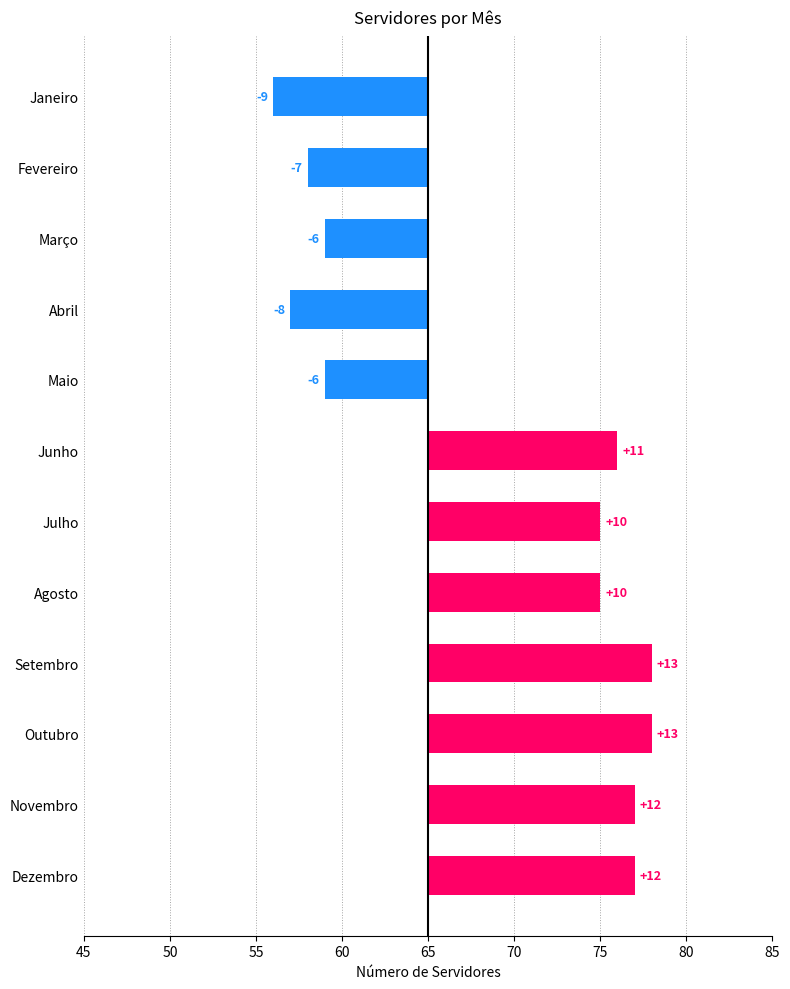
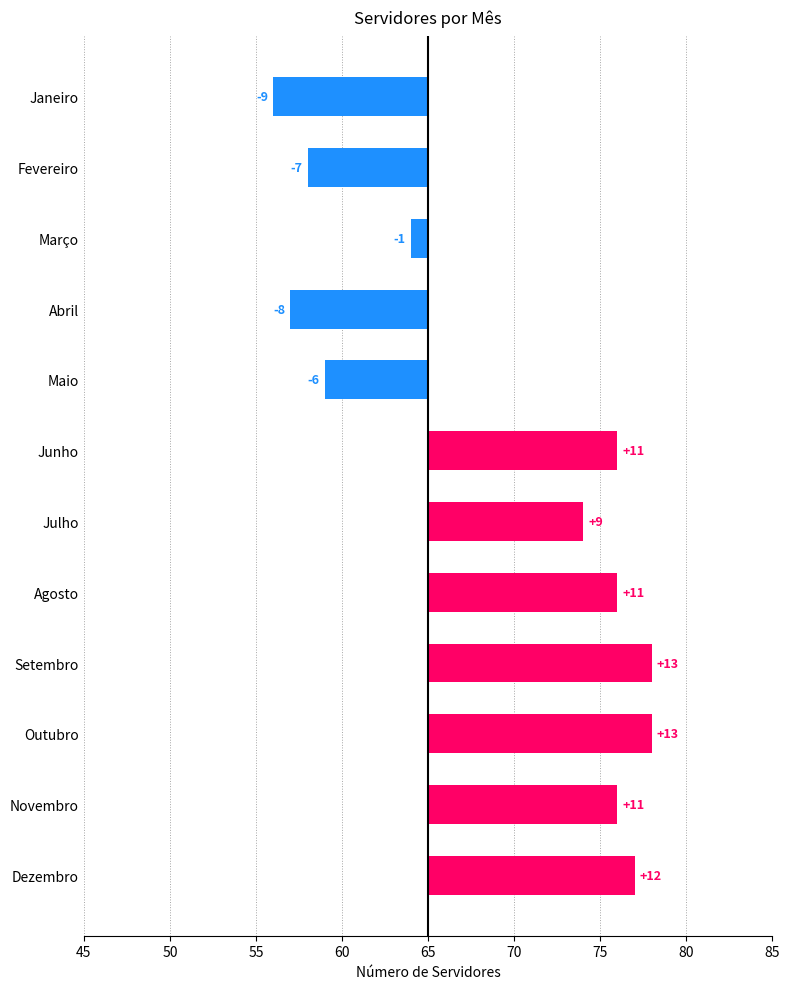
Março: -6 -> -1
Julho: +10 -> +9
Agosto: +10 -> +11
Novembro: +12 -> +11
